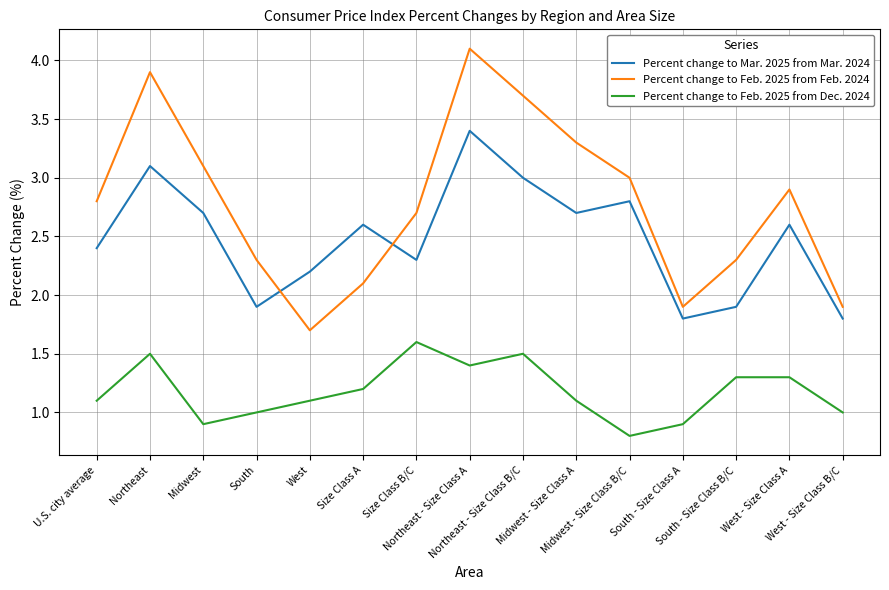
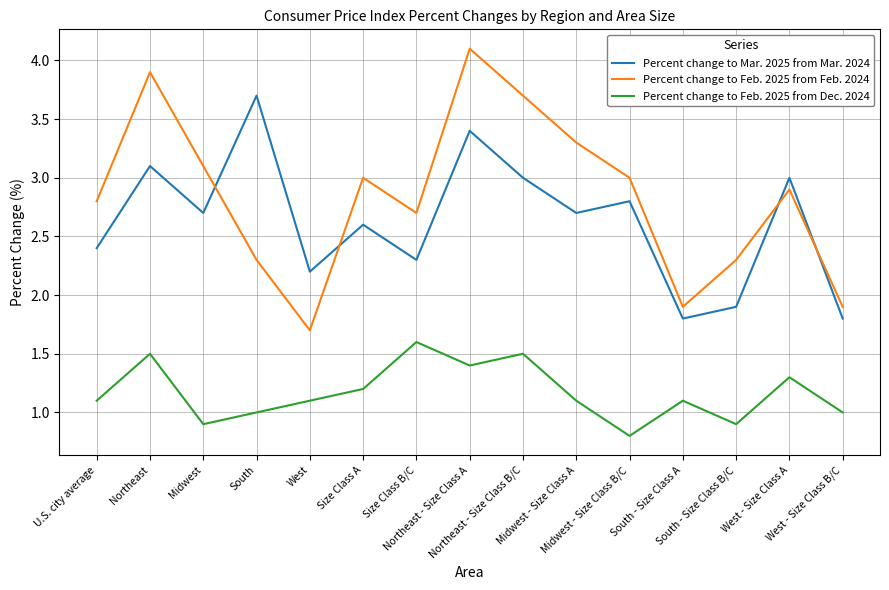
Percent change to Mar. 2025 from Mar. 2024, South: 1.9 -> 3.7
Percent change to Feb. 2025 from Feb. 2024, Size Class A: 2.1 -> 3.0
Percent change to Feb. 2025 from Dec. 2024, South - Size Class A: 0.9 -> 1.1
Percent change to Feb. 2025 from Dec. 2024, South - Size Class B/C: 1.3 -> 0.9
Percent change to Mar. 2025 from Mar. 2024, West - Size Class A: 2.6 -> 3.0
